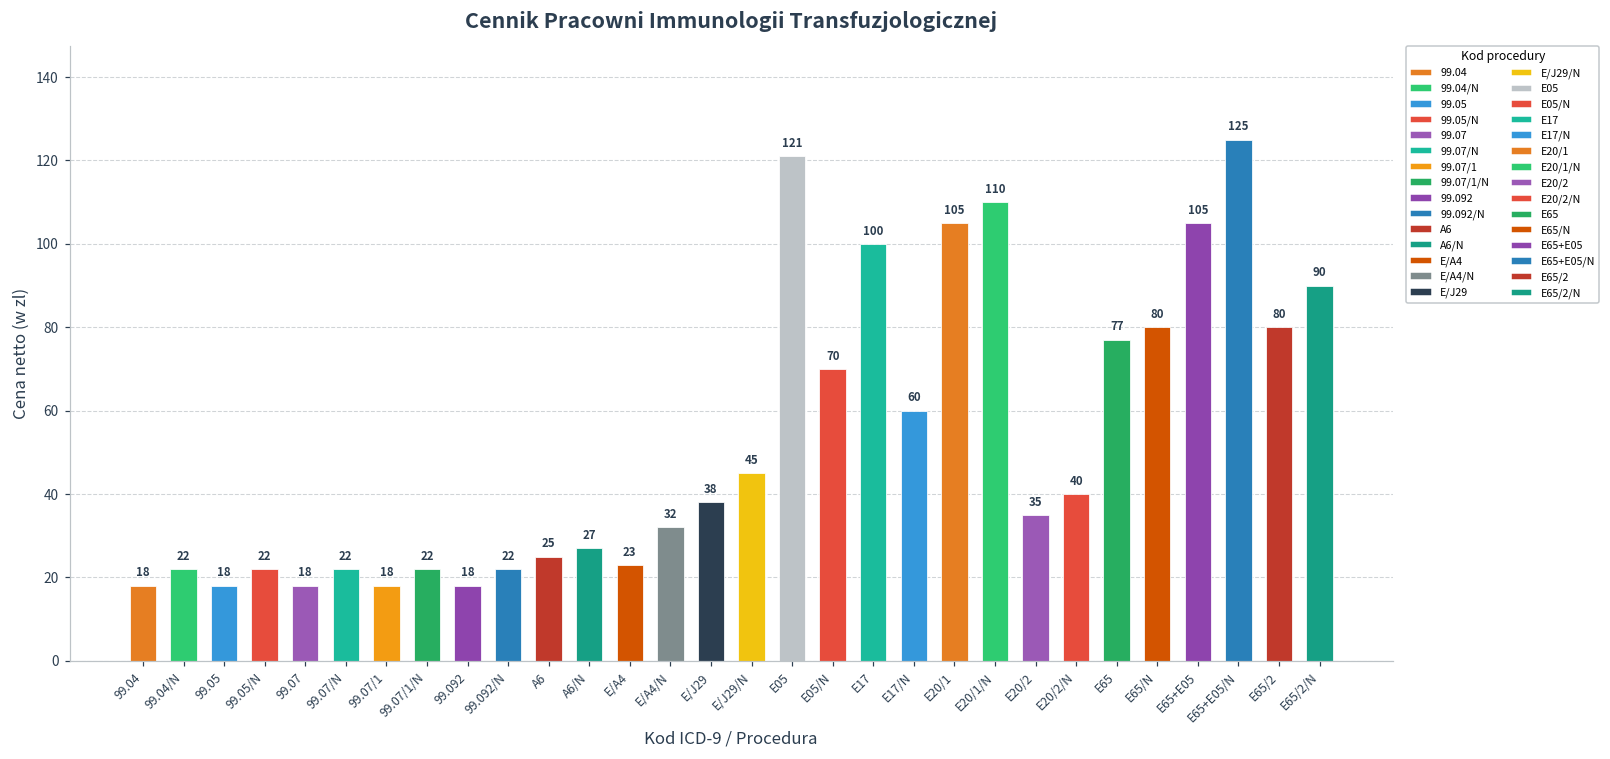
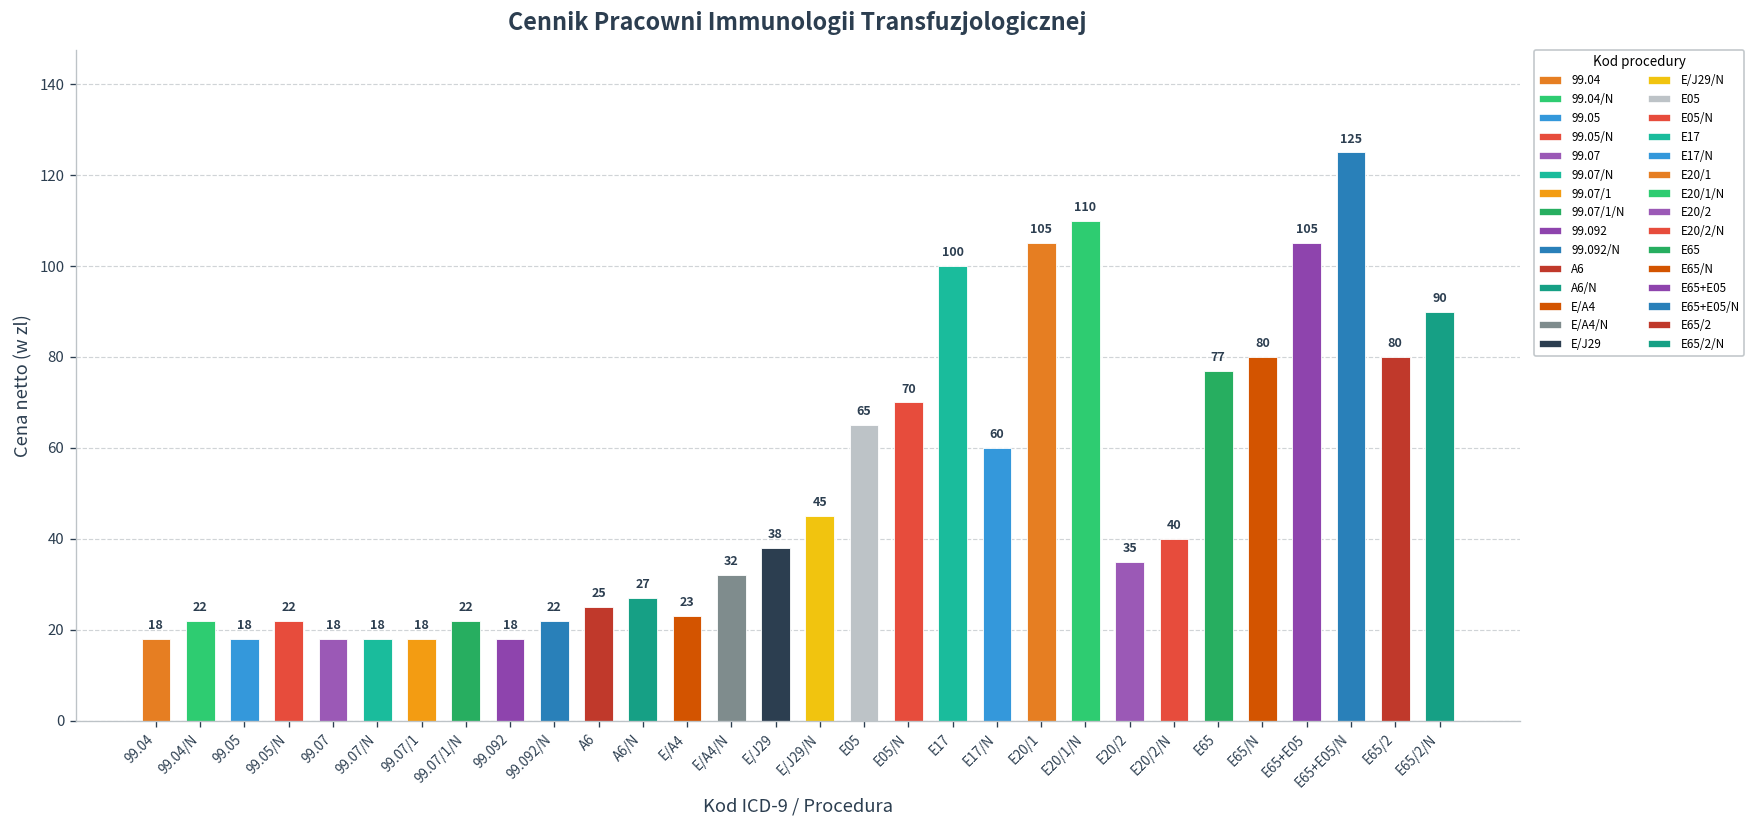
99.07/N: 22 -> 18
E05: 121 -> 65
